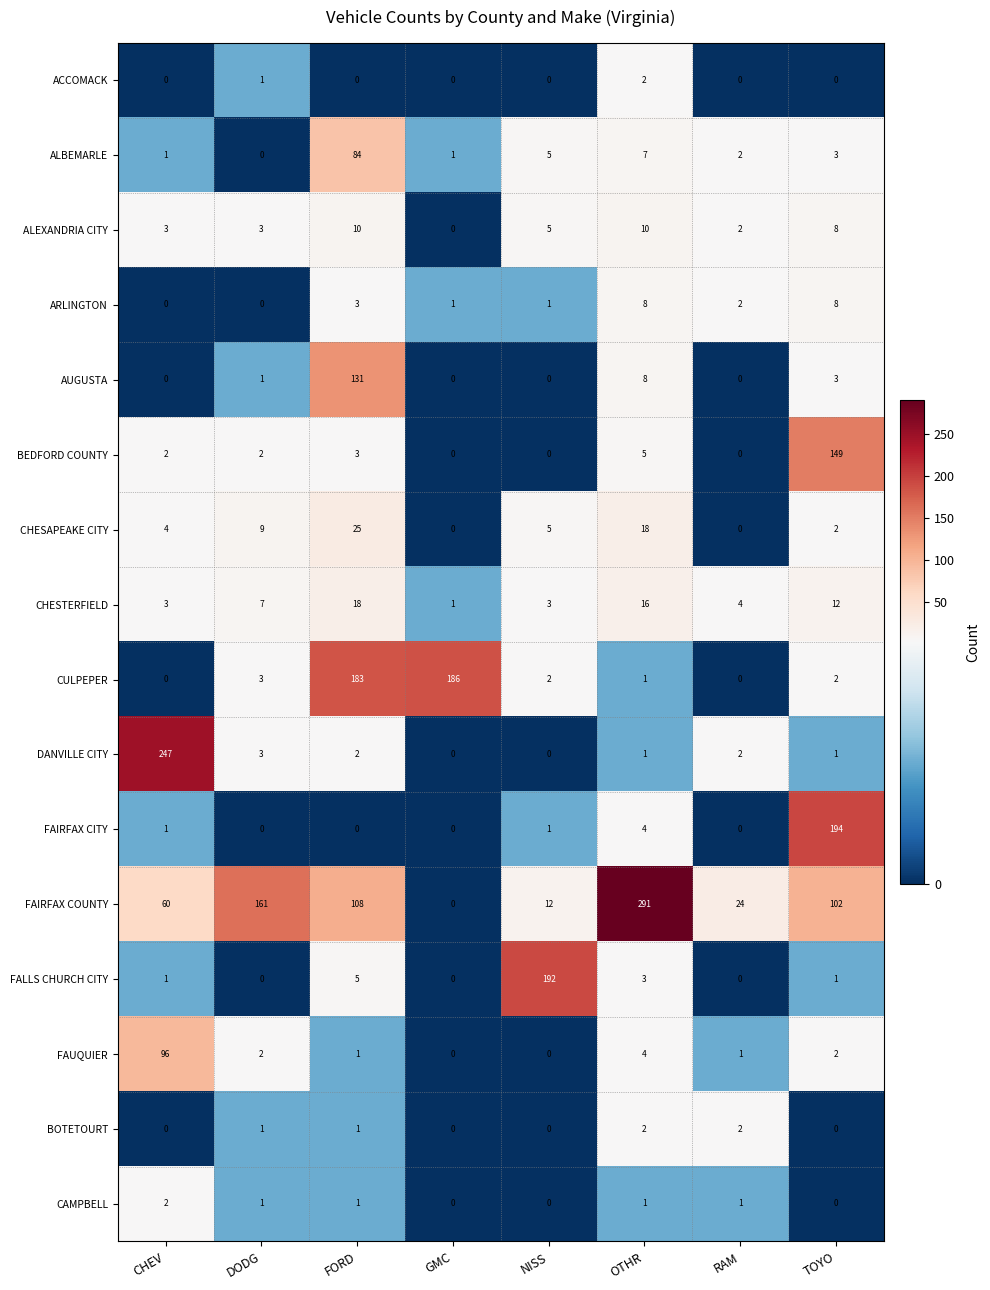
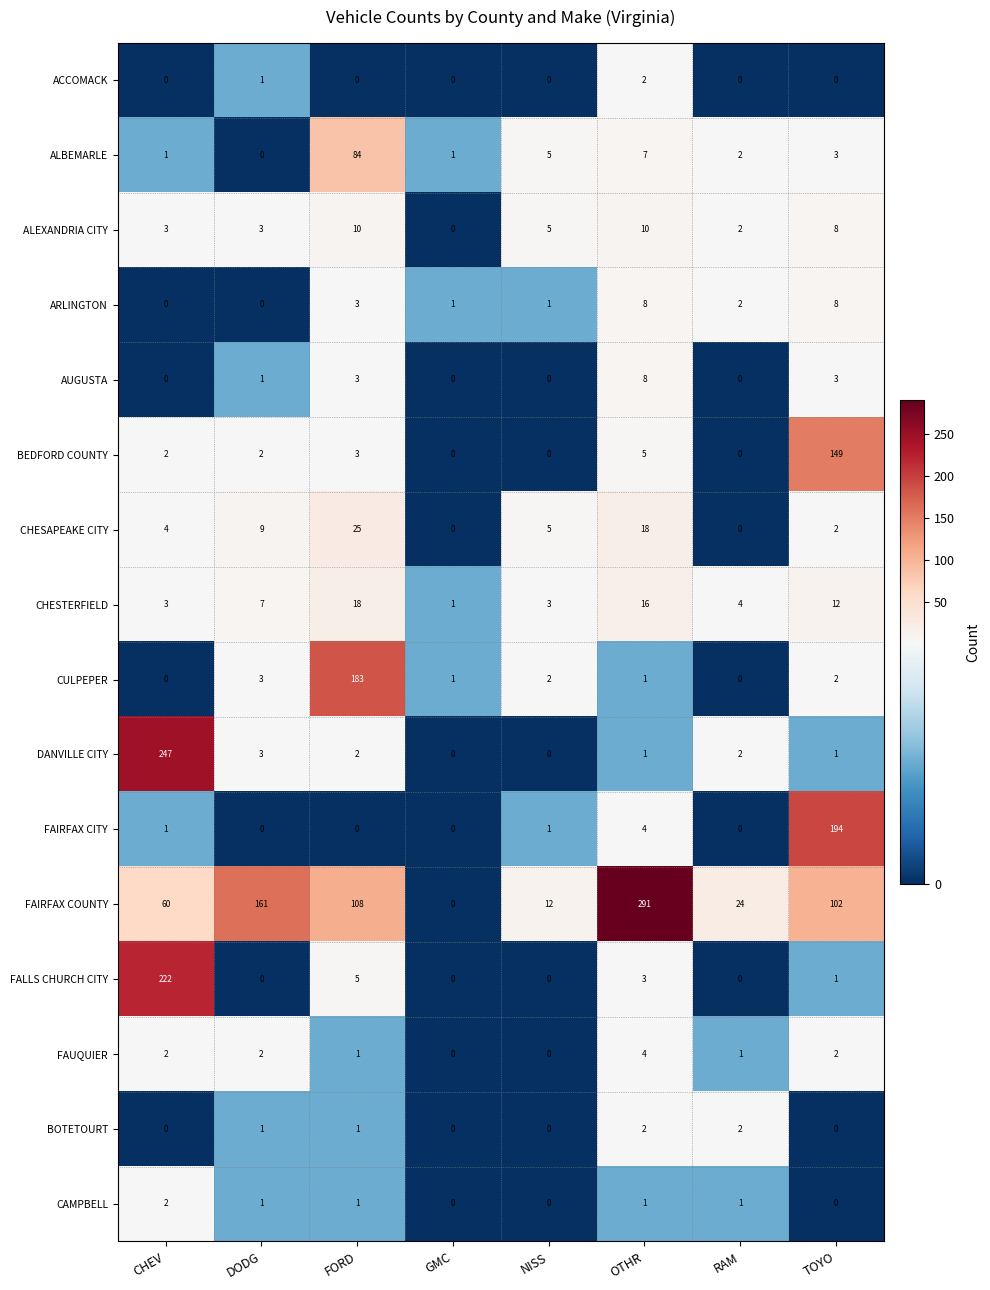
AUGUSTA, FORD: 131 -> 3
CULPEPER, GMC: 186 -> 1
FALLS CHURCH CITY, CHEV: 1 -> 222
FALLS CHURCH CITY, NISS: 192 -> 0
FAUQUIER, CHEV: 96 -> 2
